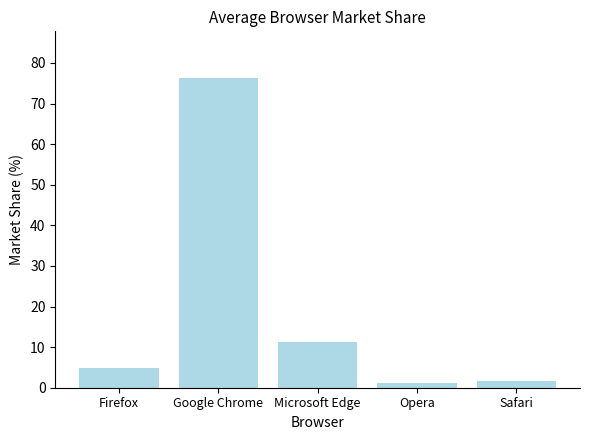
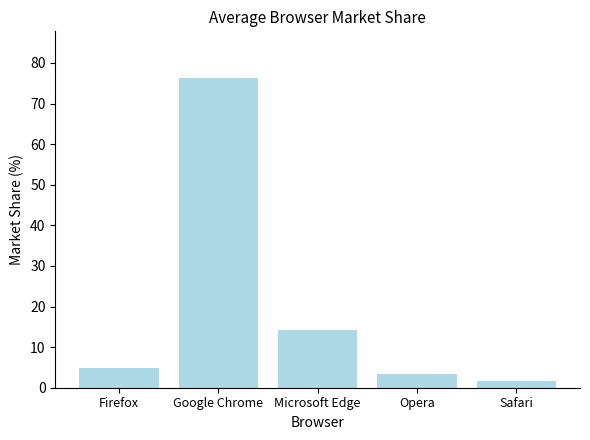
Microsoft Edge: 11 -> 14
Opera: 1 -> 3
